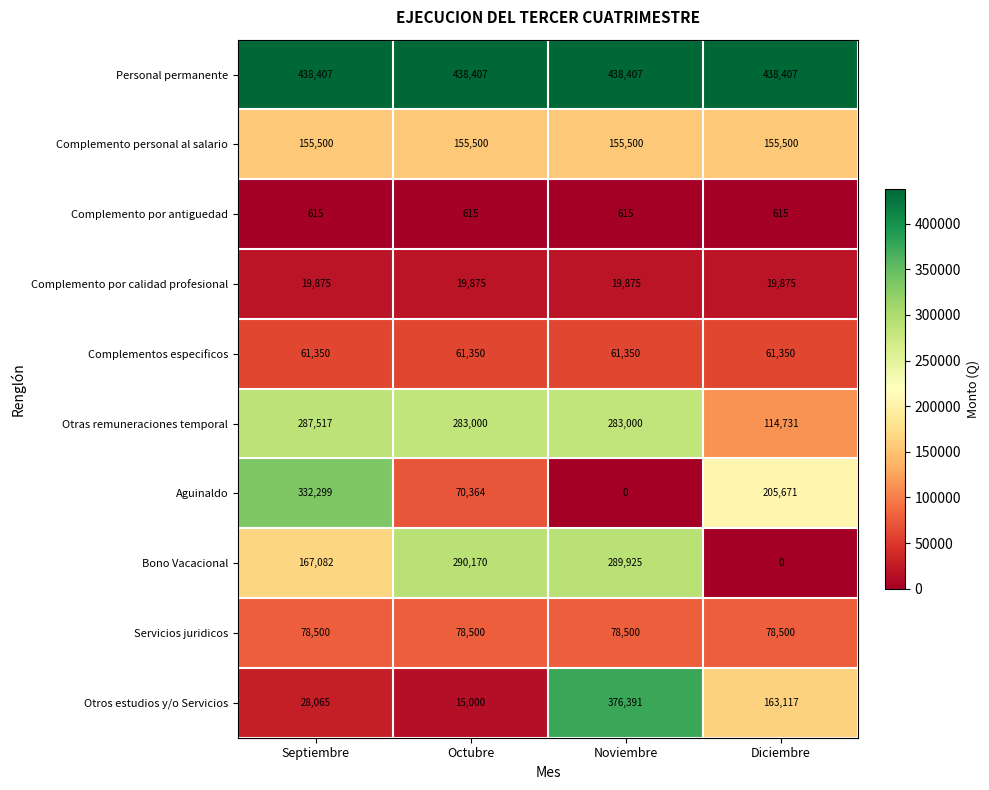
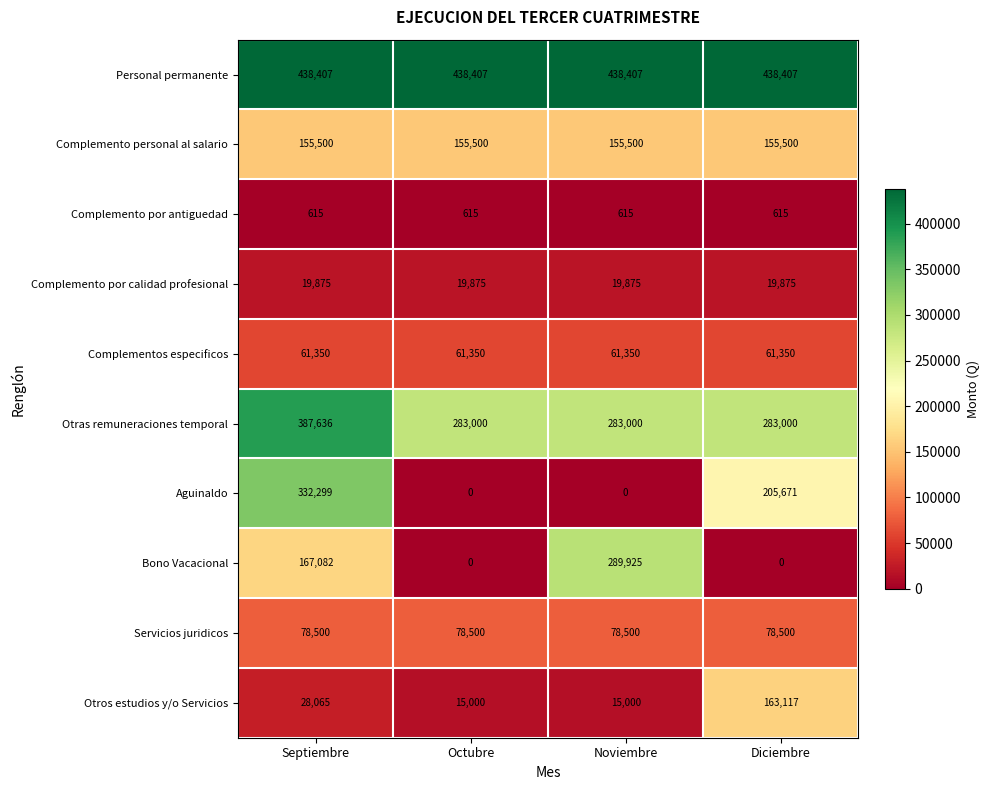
Otras remuneraciones temporal, Septiembre: 287,517 -> 387,636
Otras remuneraciones temporal, Diciembre: 114,731 -> 283,000
Aguinaldo, Octubre: 70,364 -> 0
Bono Vacacional, Octubre: 290,170 -> 0
Otros estudios y/o Servicios, Noviembre: 376,391 -> 15,000
